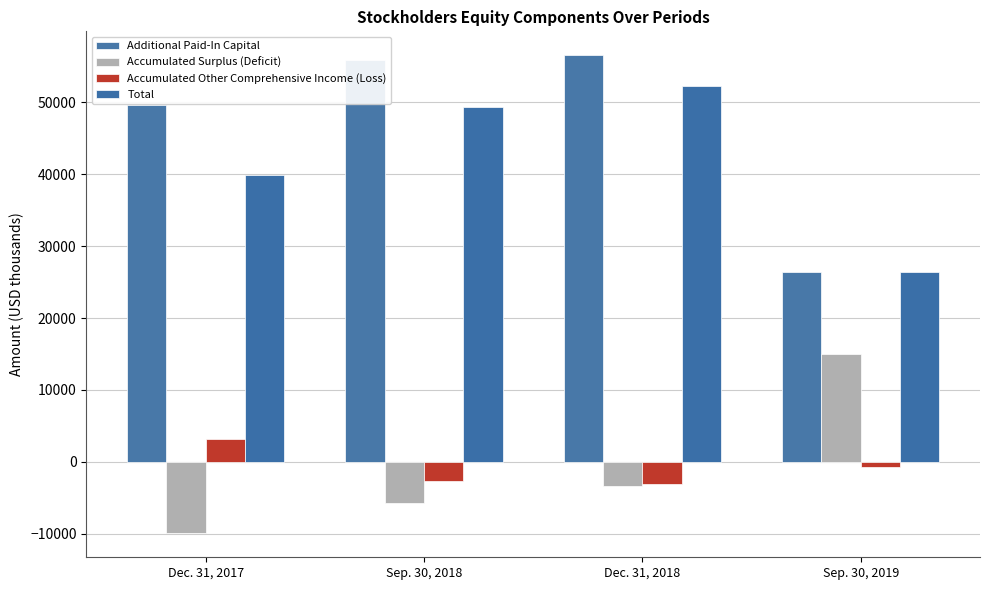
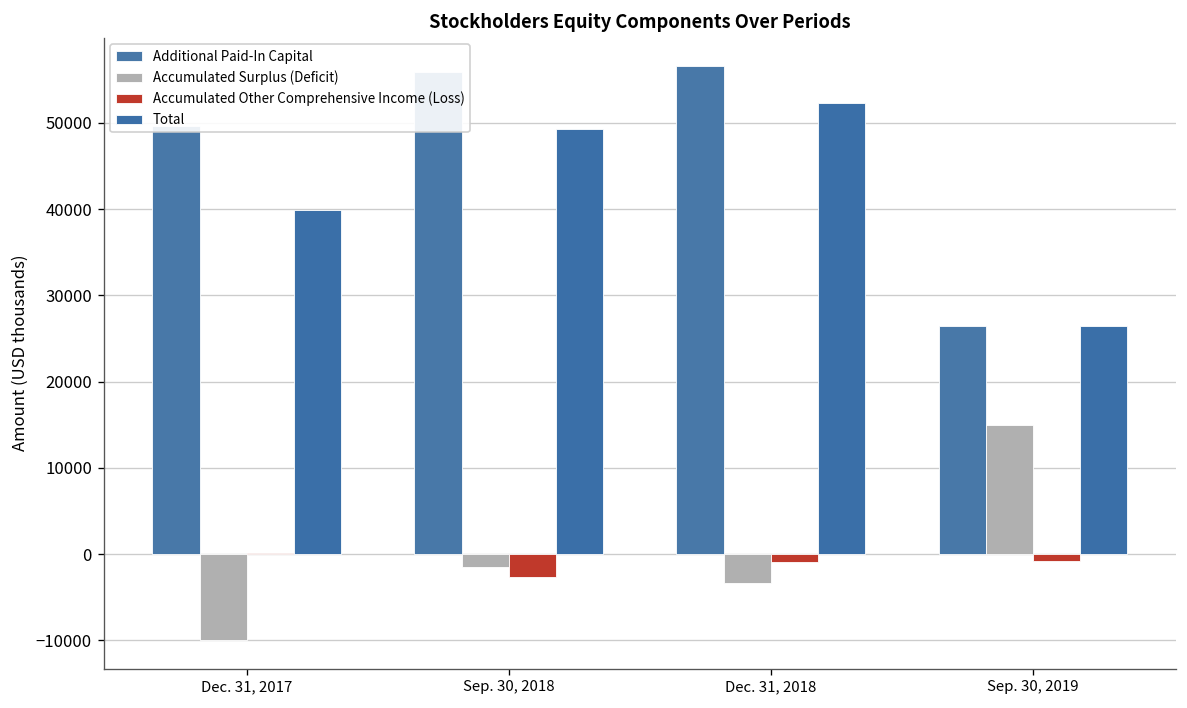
Accumulated Other Comprehensive Income (Loss), Dec. 31, 2017: 3000 -> 0
Accumulated Surplus (Deficit), Sep. 30, 2018: -6000 -> -1000
Accumulated Other Comprehensive Income (Loss), Dec. 31, 2018: -3000 -> -1000
